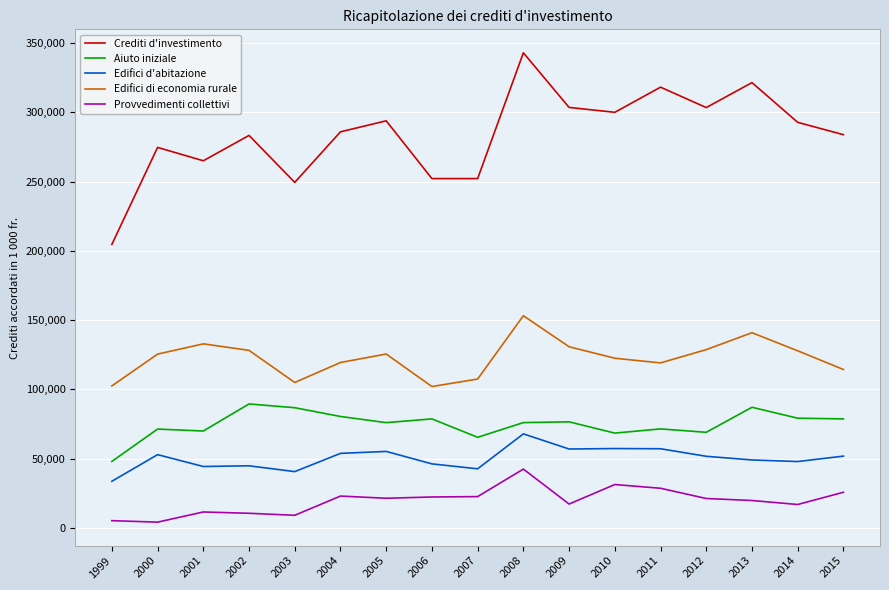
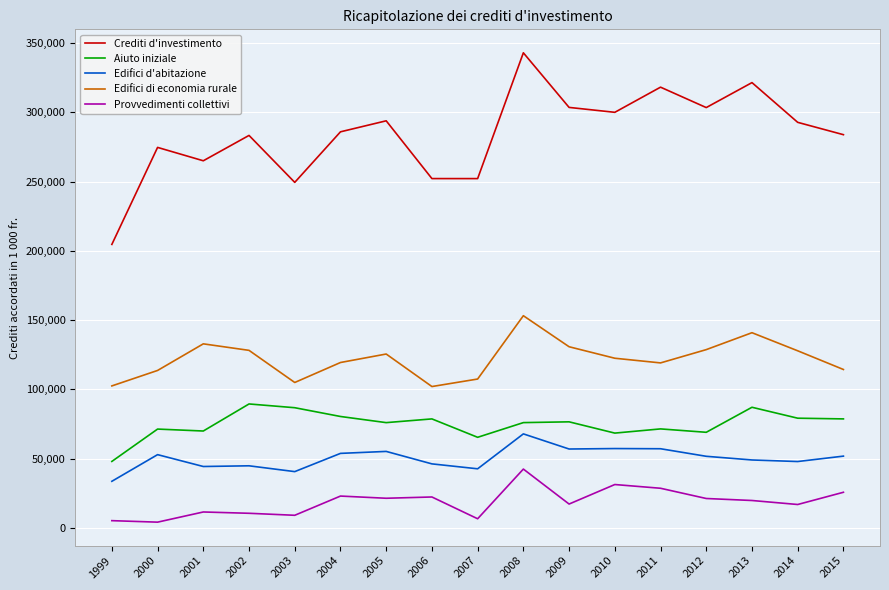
Edifici di economia rurale, 2000: 126,000 -> 114,000
Provvedimenti collettivi, 2007: 23,000 -> 7,000
